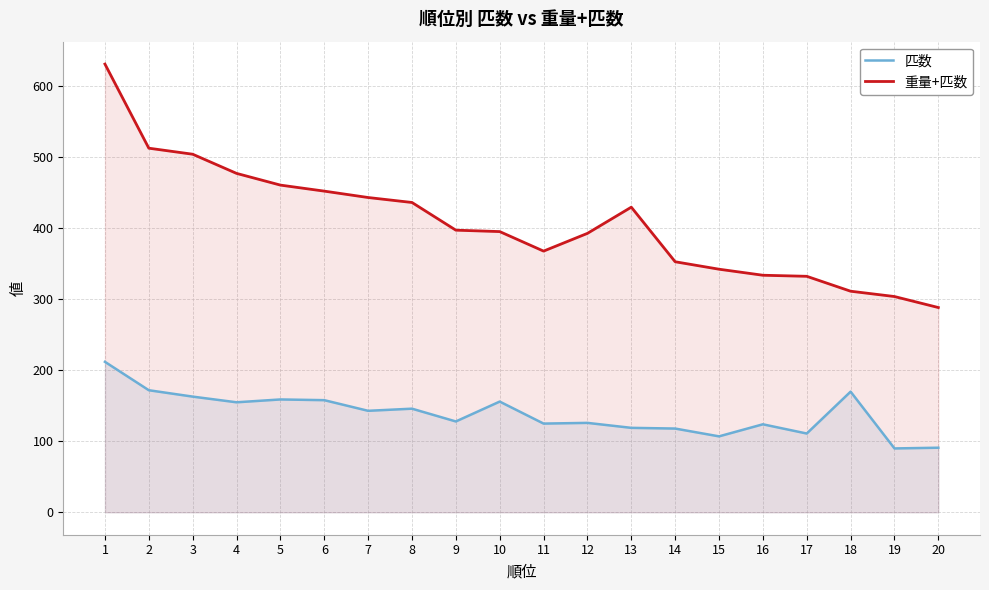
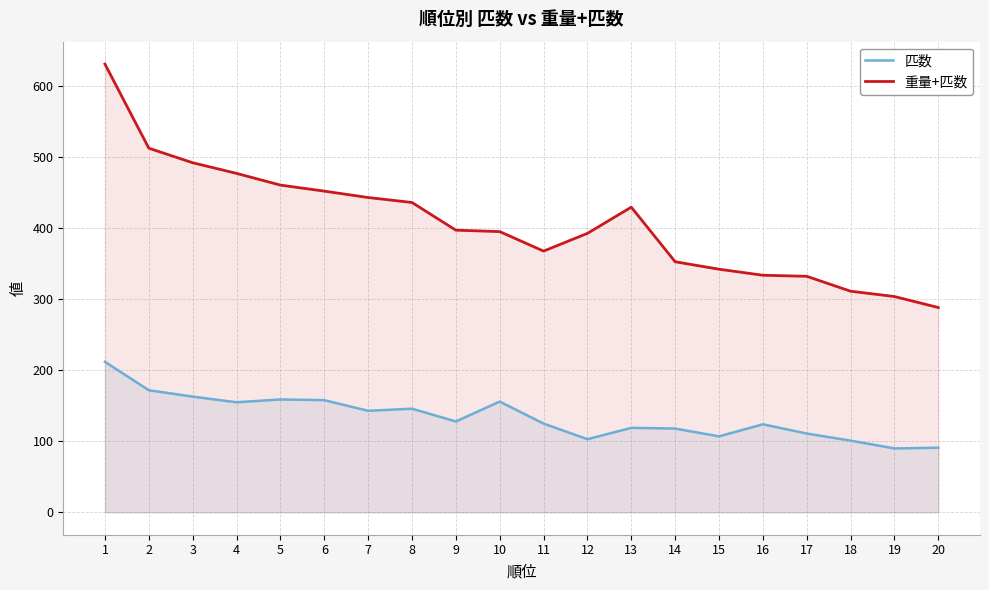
重量+匹数, 3: 500 -> 490
匹数, 12: 130 -> 100
匹数, 18: 170 -> 100
